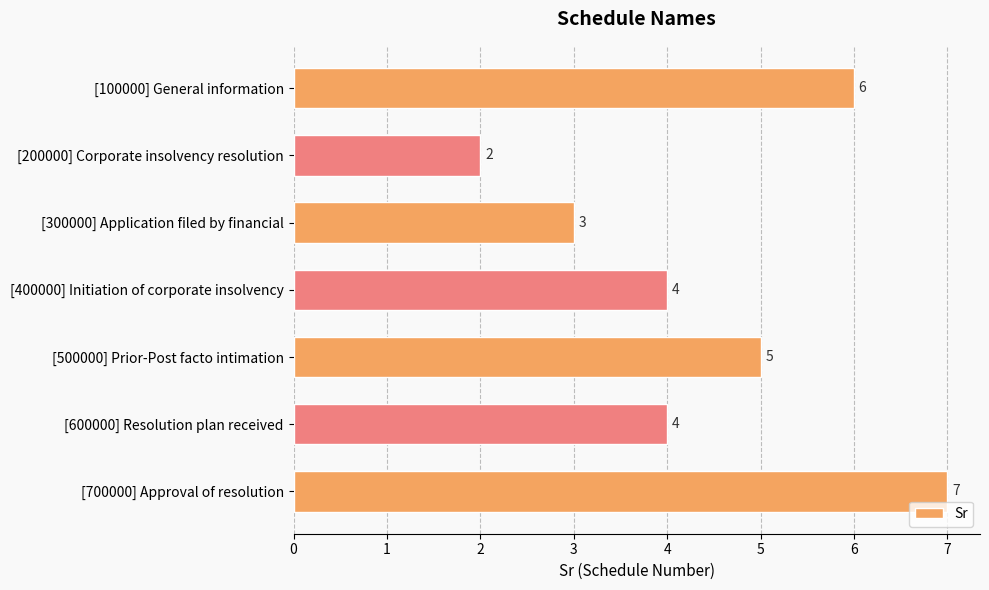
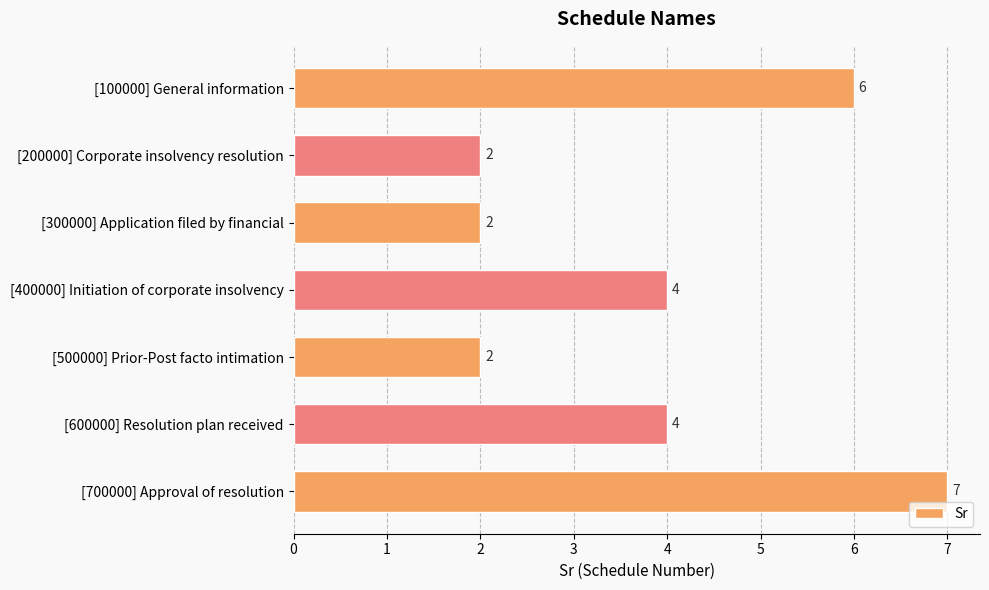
[300000] Application filed by financial: 3 -> 2
[500000] Prior-Post facto intimation: 5 -> 2
